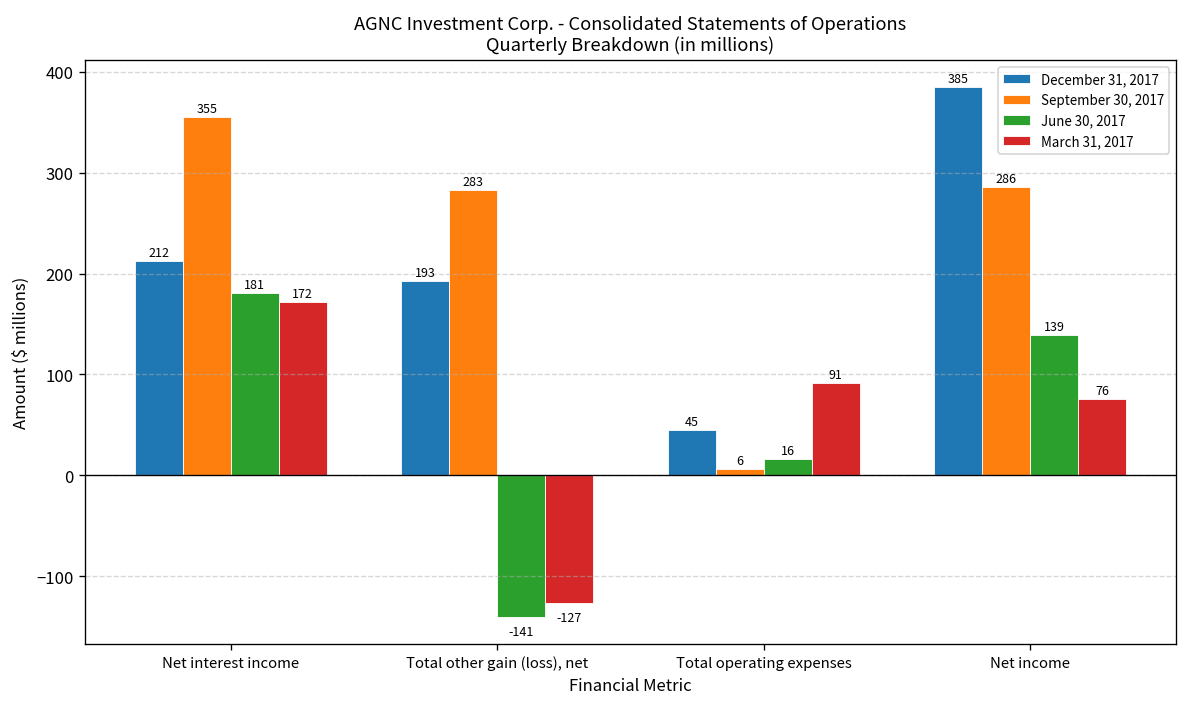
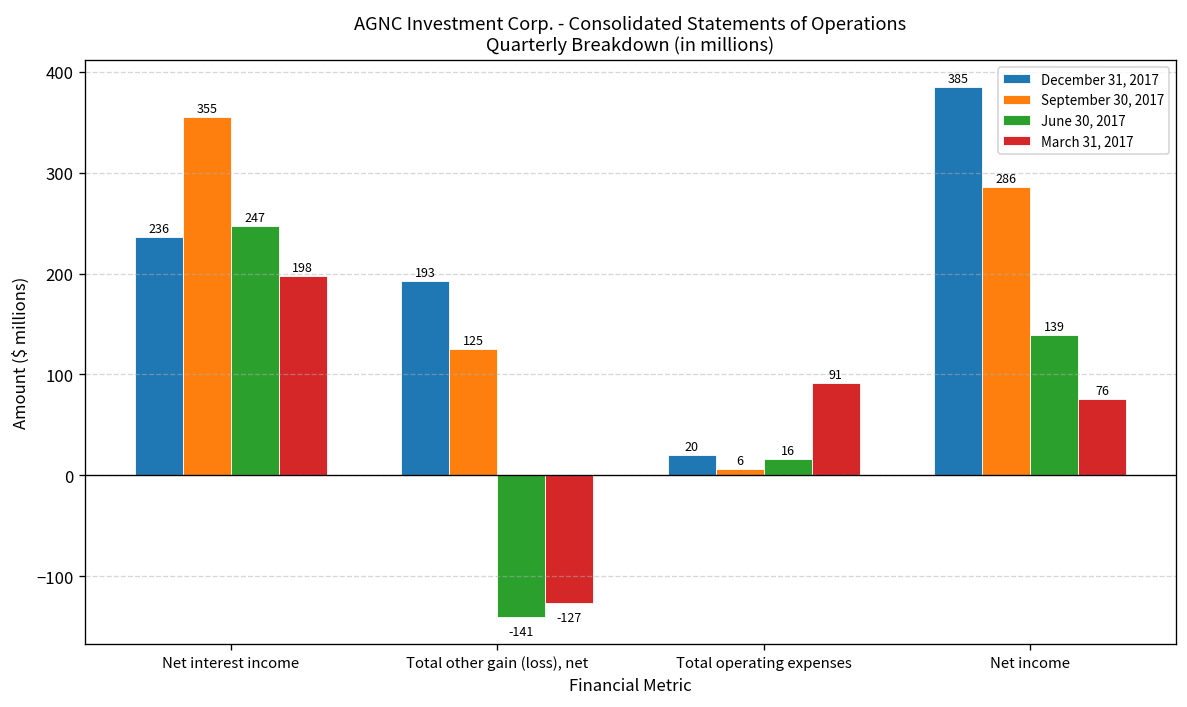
December 31, 2017, Net interest income: 212 -> 236
June 30, 2017, Net interest income: 181 -> 247
March 31, 2017, Net interest income: 172 -> 198
September 30, 2017, Total other gain (loss), net: 283 -> 125
December 31, 2017, Total operating expenses: 45 -> 20
